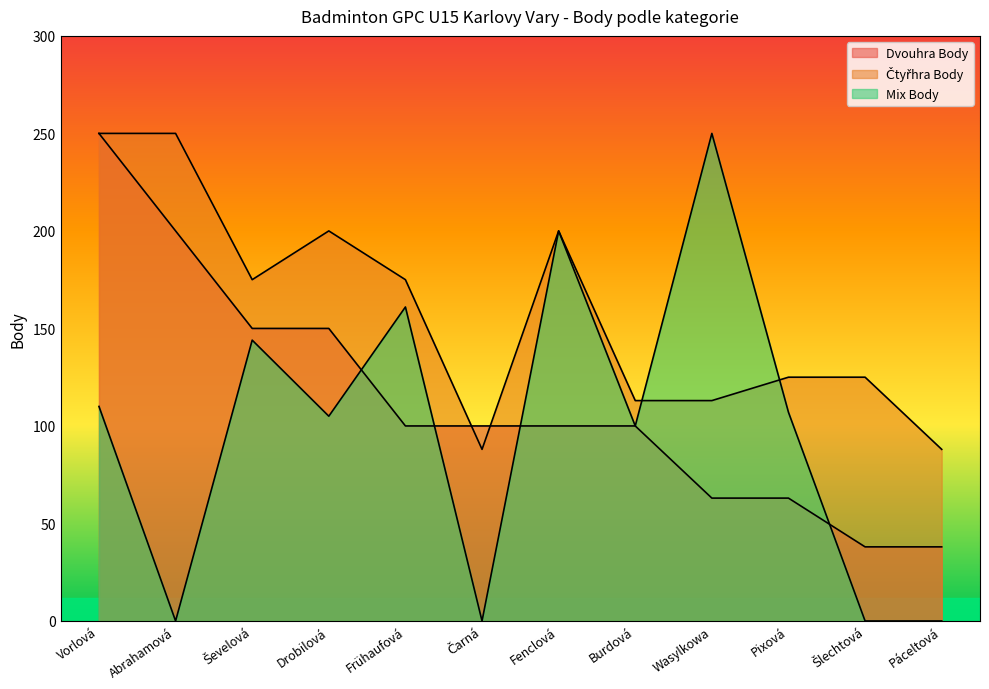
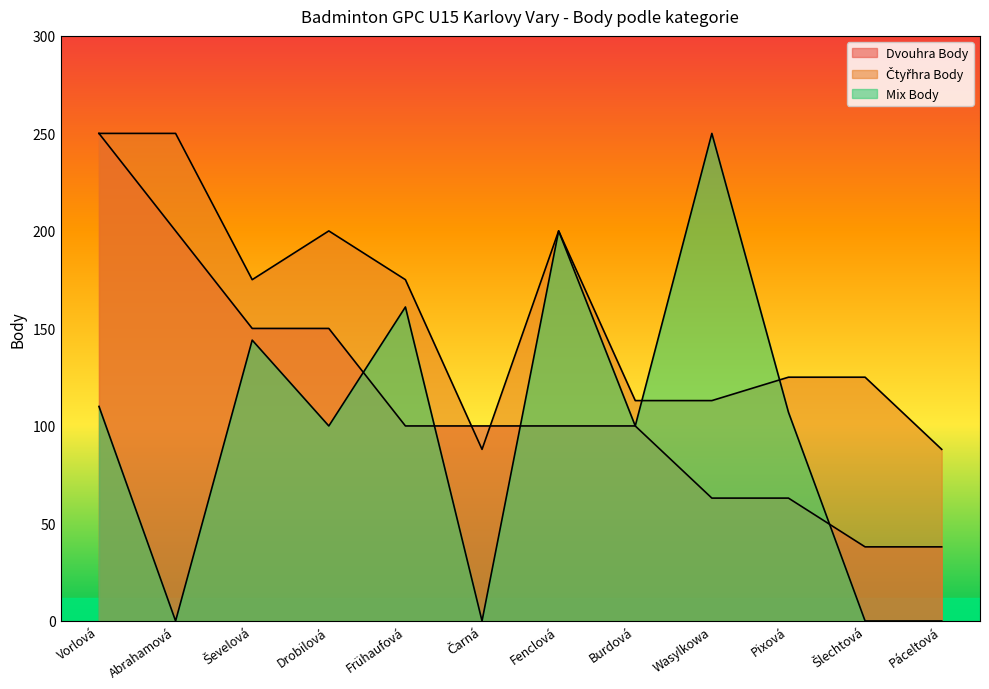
Mix Body, Drobilová: 105 -> 100
